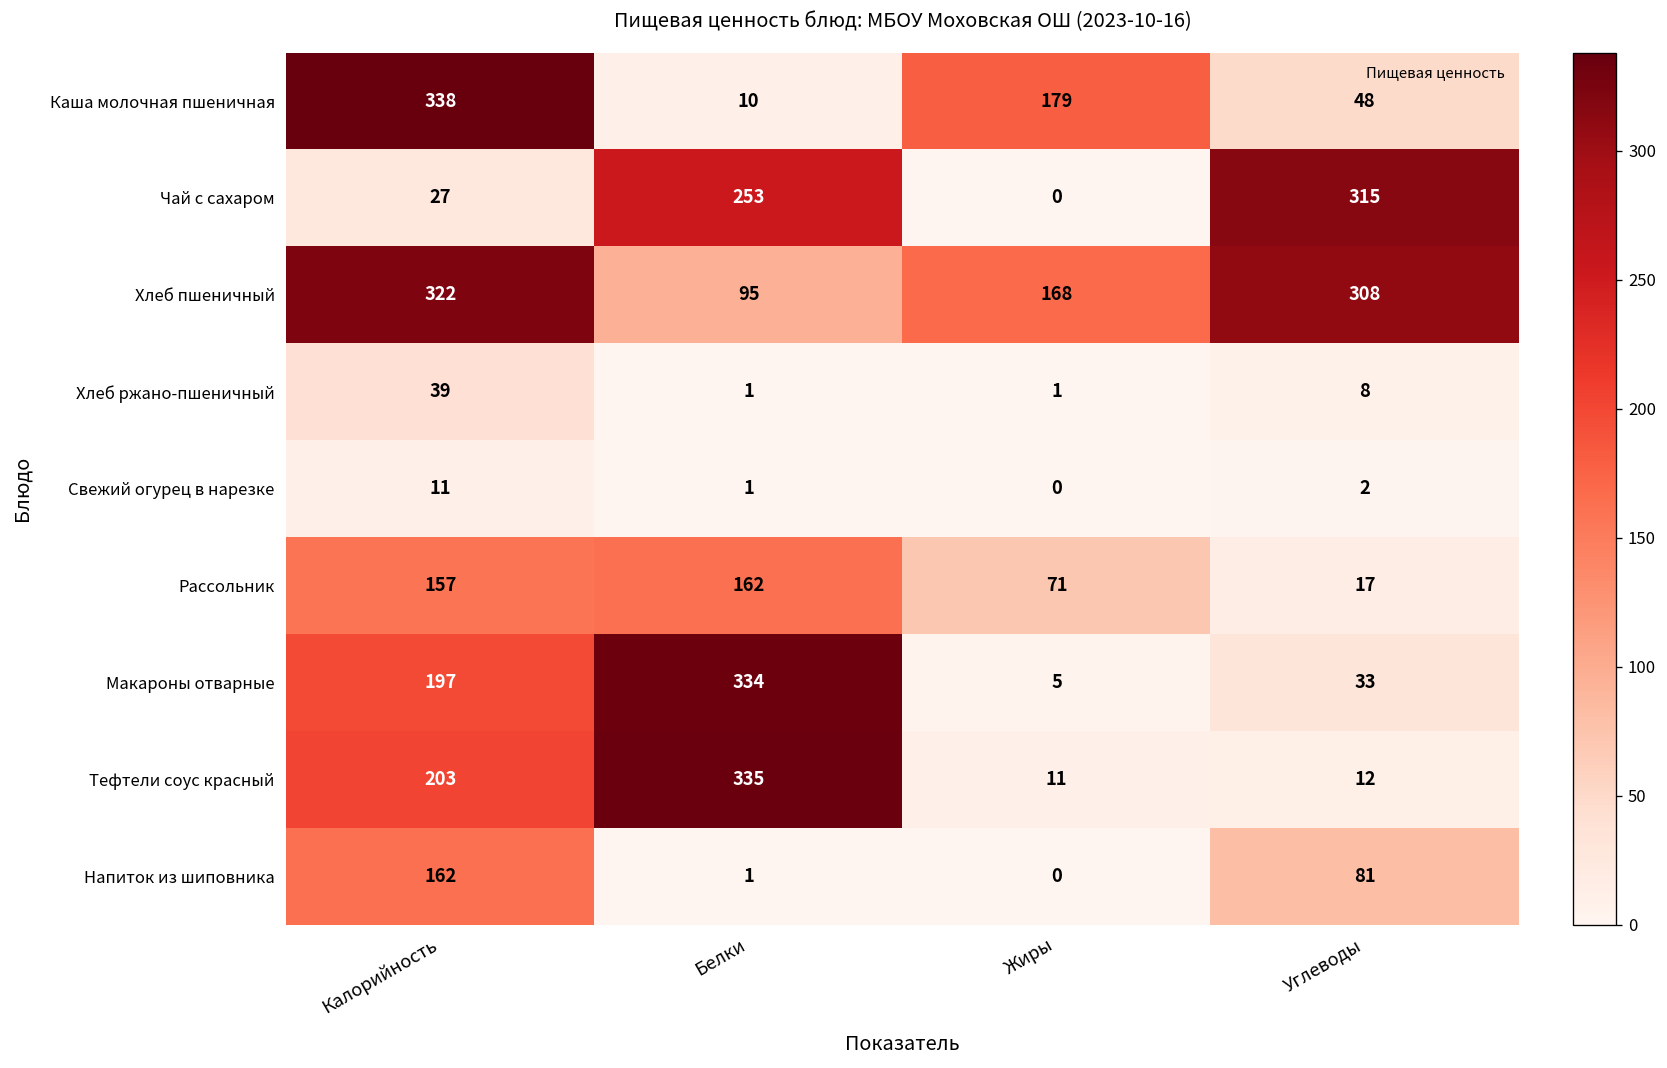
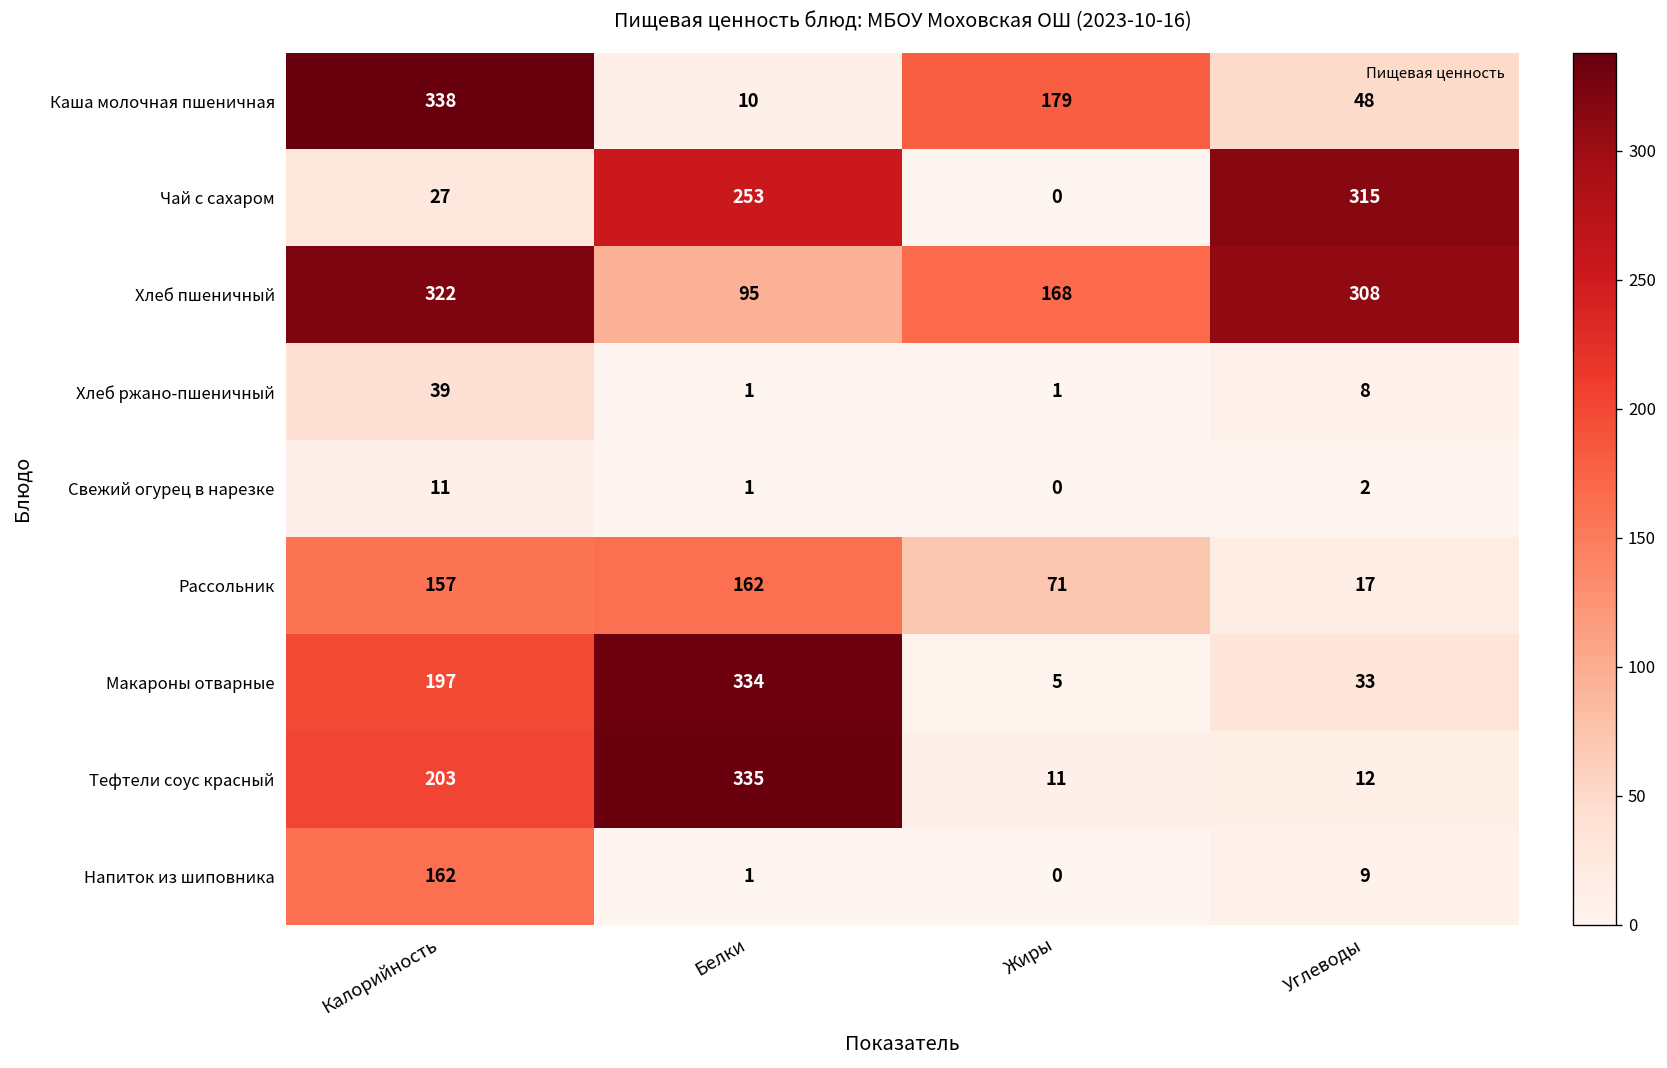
Напиток из шиповника, Углеводы: 81 -> 9
